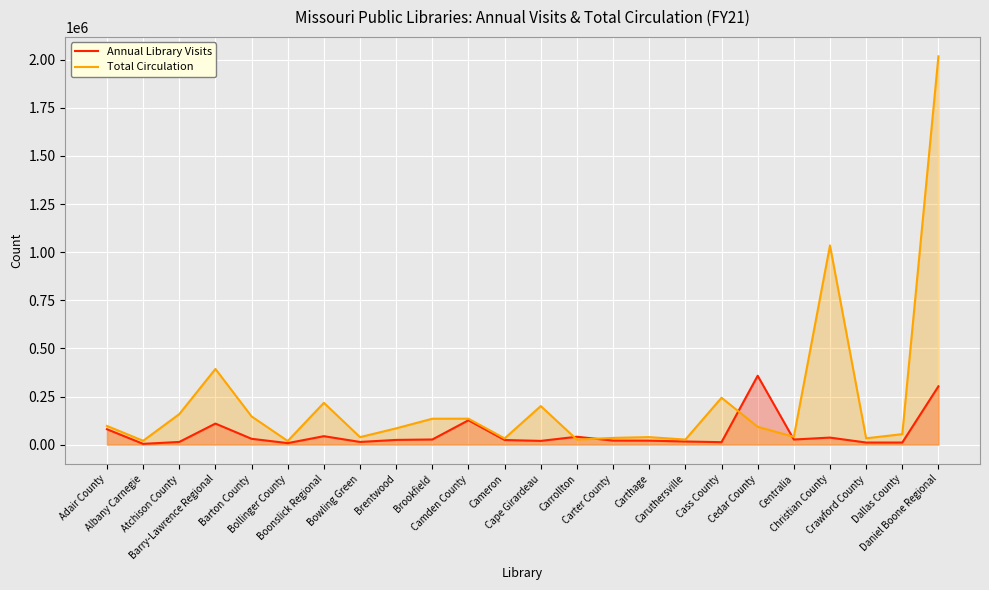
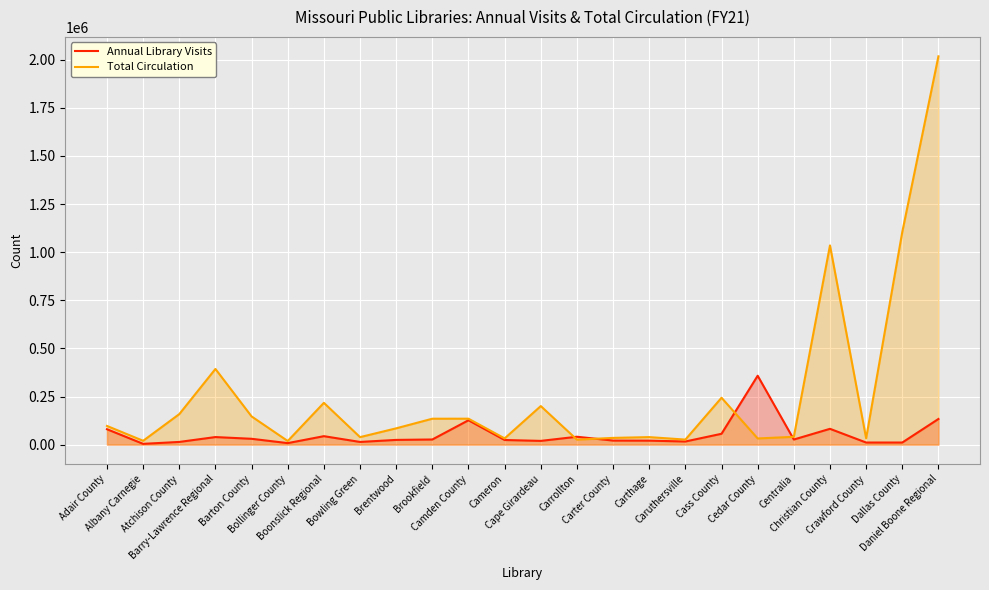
Annual Library Visits, Barry-Lawrence Regional: 110000 -> 40000
Annual Library Visits, Cass County: 10000 -> 60000
Total Circulation, Cedar County: 90000 -> 30000
Annual Library Visits, Christian County: 40000 -> 80000
Total Circulation, Dallas County: 50000 -> 1110000
Annual Library Visits, Daniel Boone Regional: 300000 -> 130000
